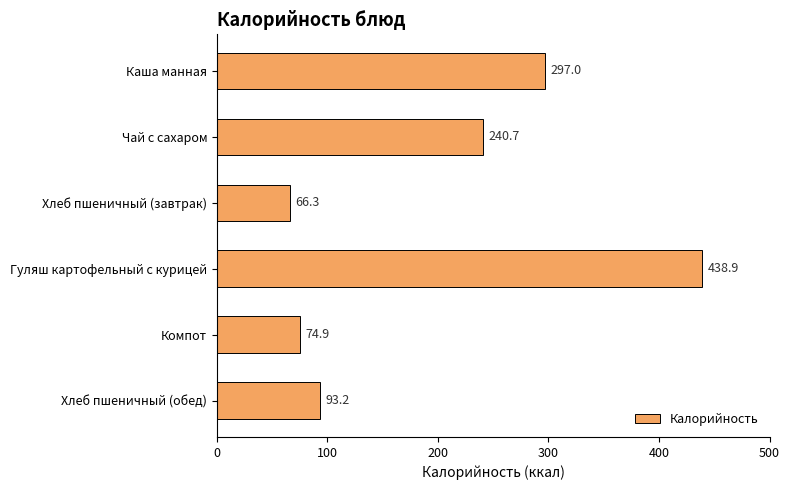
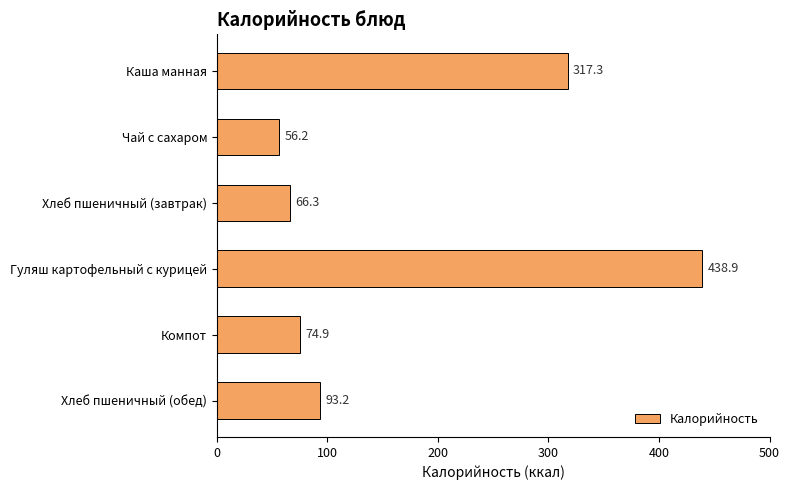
Каша манная: 297.0 -> 317.3
Чай с сахаром: 240.7 -> 56.2
